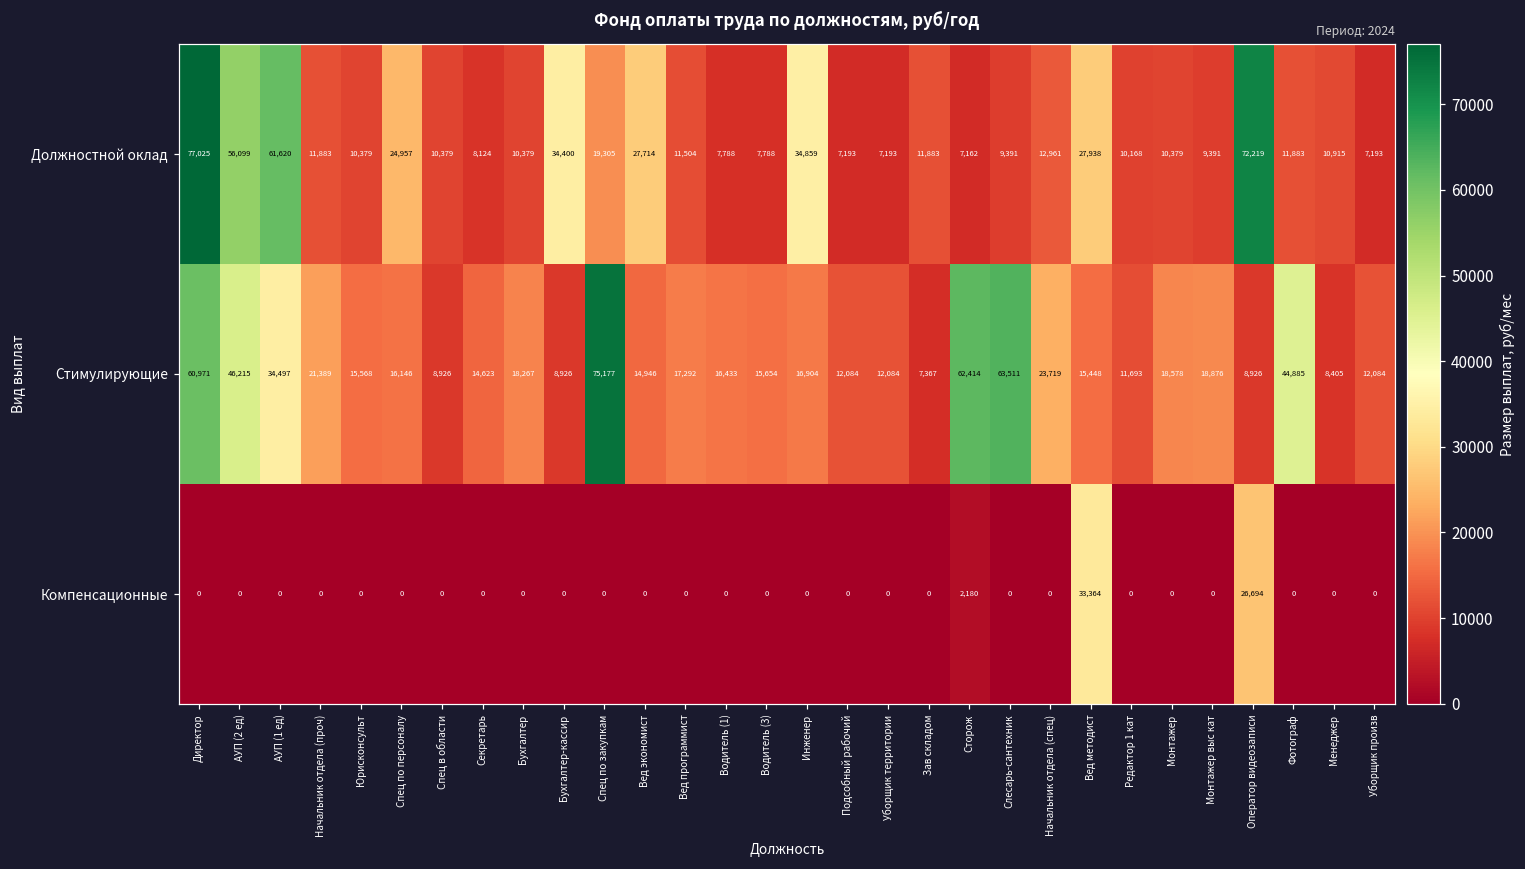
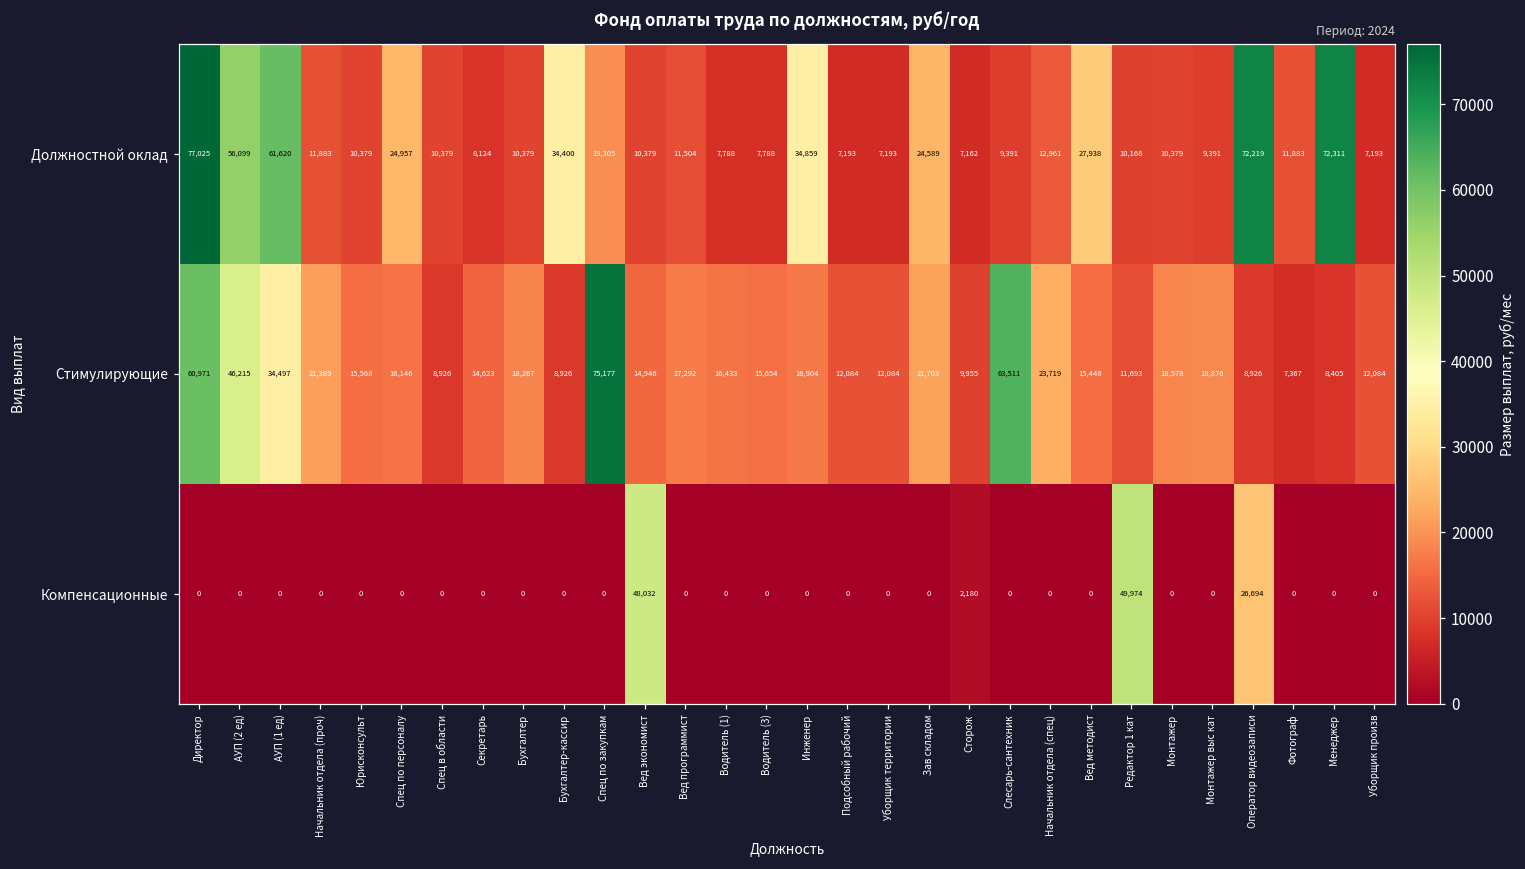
Должностной оклад, Вед экономист: 27,714 -> 10,379
Должностной оклад, Зав складом: 11,883 -> 24,589
Должностной оклад, Менеджер: 10,915 -> 72,311
Стимулирующие, Зав складом: 7,367 -> 21,703
Стимулирующие, Сторож: 62,414 -> 9,955
Стимулирующие, Фотограф: 44,885 -> 7,367
Компенсационные, Вед экономист: 0 -> 48,032
Компенсационные, Вед методист: 33,364 -> 0
Компенсационные, Редактор 1 кат: 0 -> 49,974
